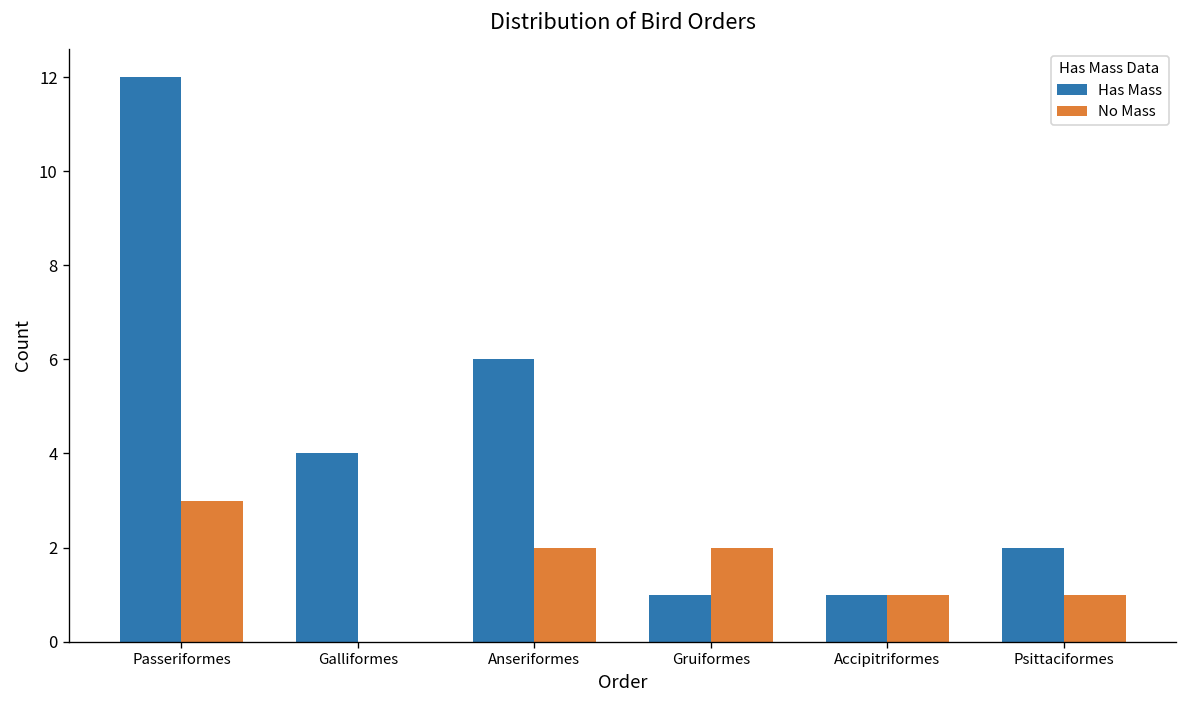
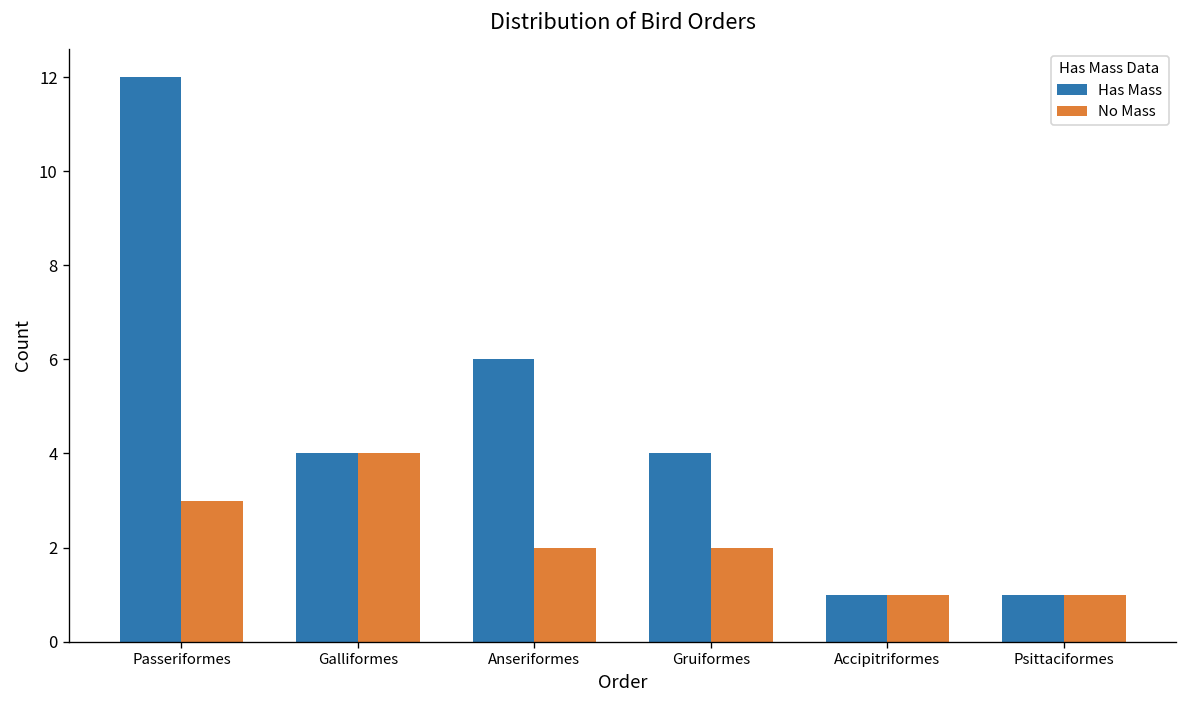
No Mass, Galliformes: 0 -> 4
Has Mass, Gruiformes: 1 -> 4
Has Mass, Psittaciformes: 2 -> 1
